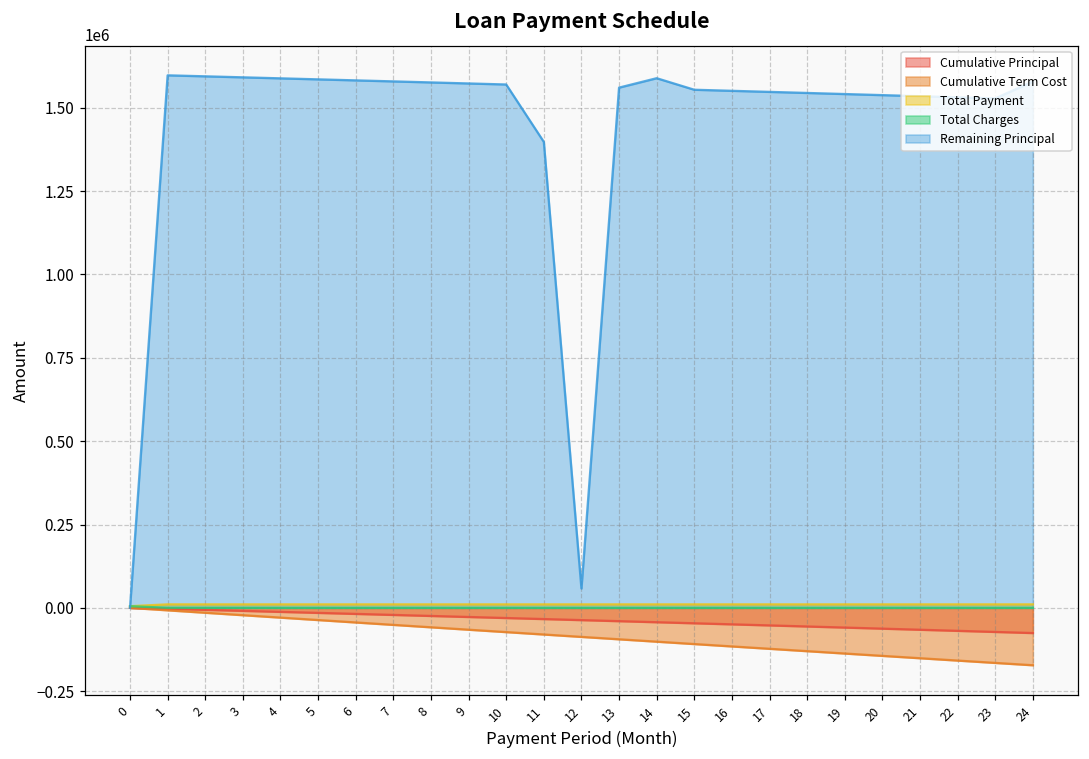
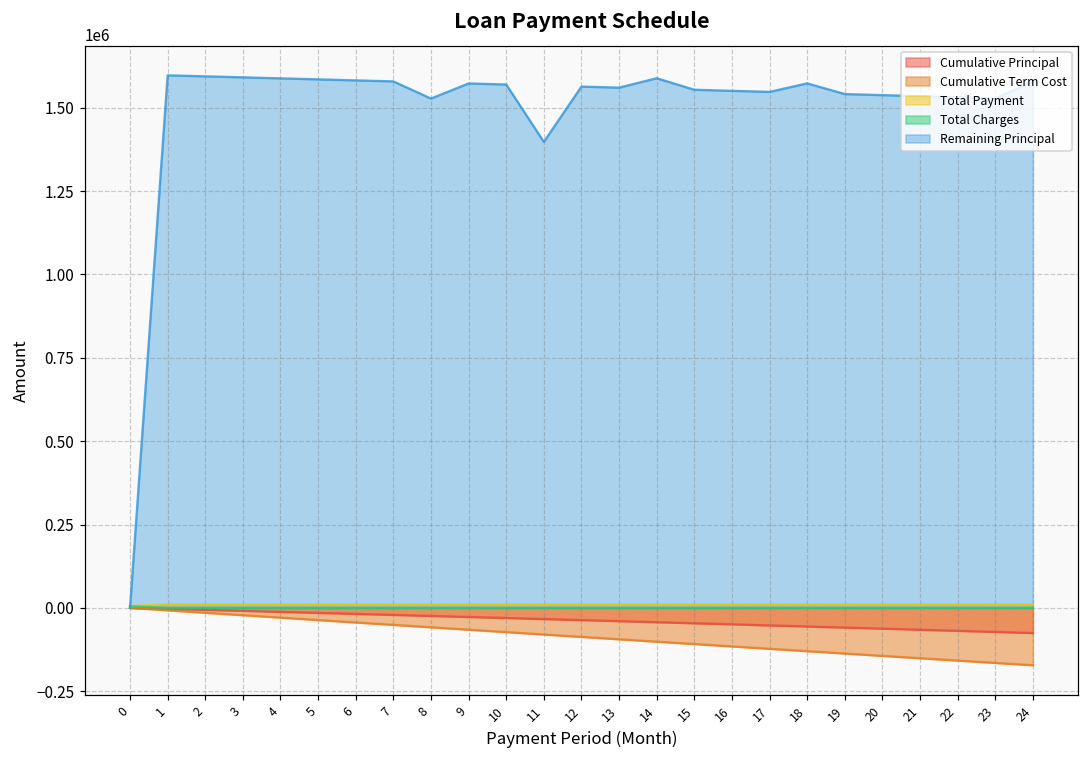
Remaining Principal, 8: 1580000 -> 1530000
Remaining Principal, 12: 60000 -> 1560000
Remaining Principal, 18: 1540000 -> 1570000
